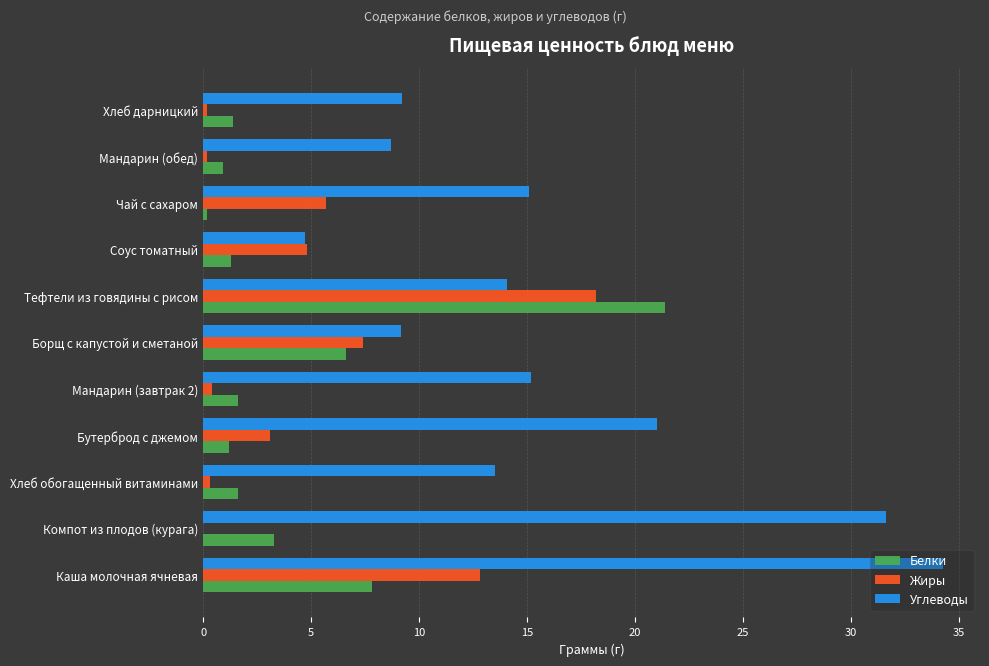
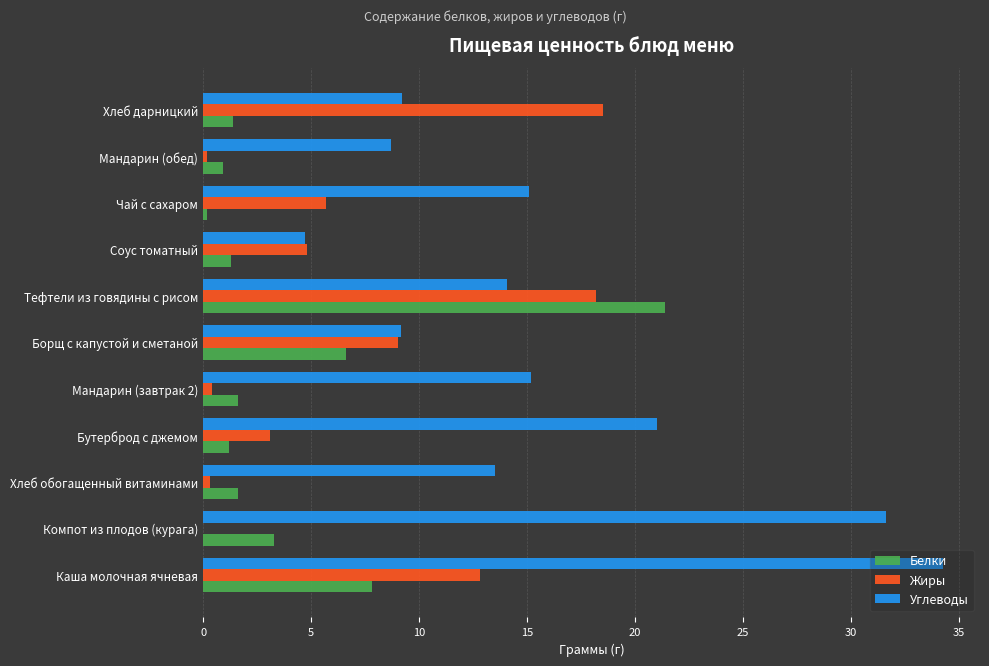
Жиры, Хлеб дарницкий: 0.2 -> 18.5
Жиры, Борщ с капустой и сметаной: 7.4 -> 9.0
